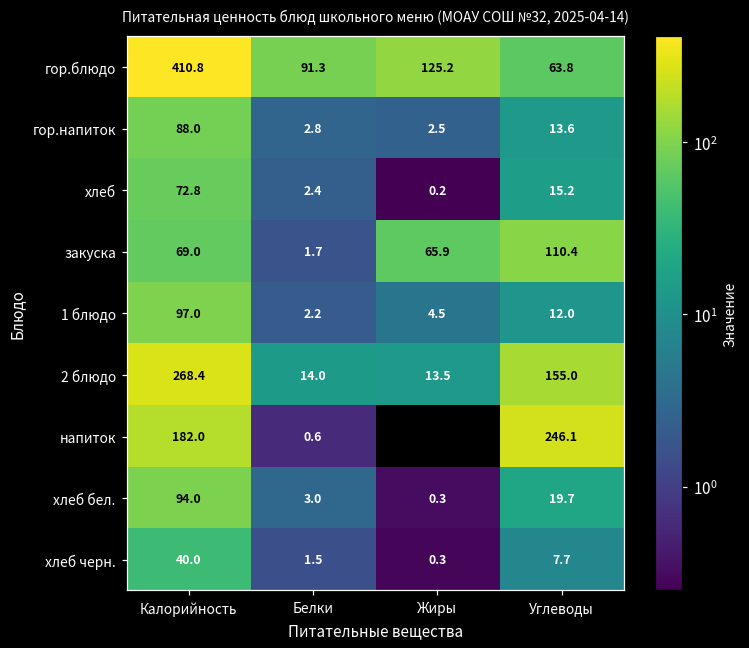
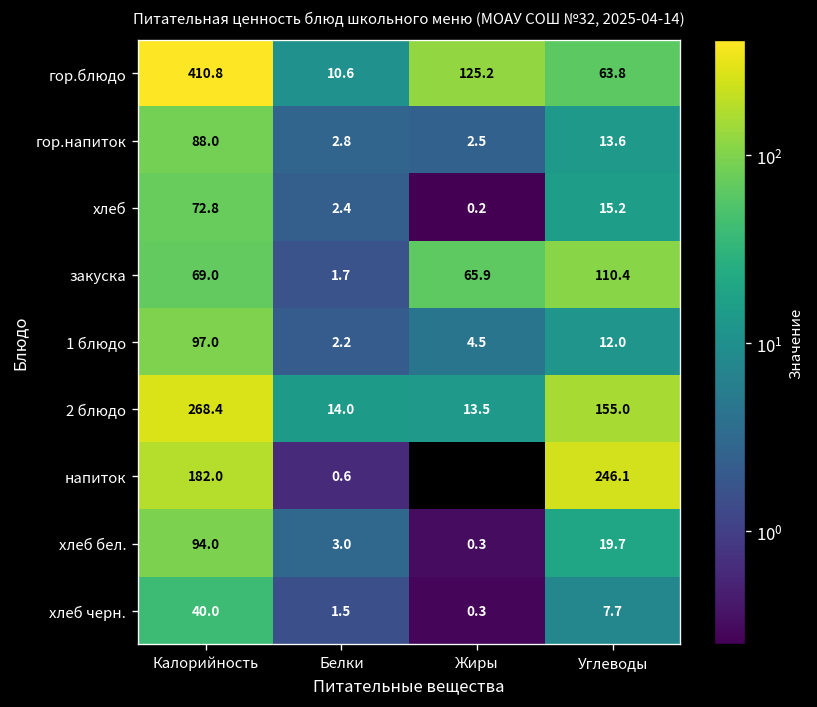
гор.блюдо, Белки: 91.3 -> 10.6
